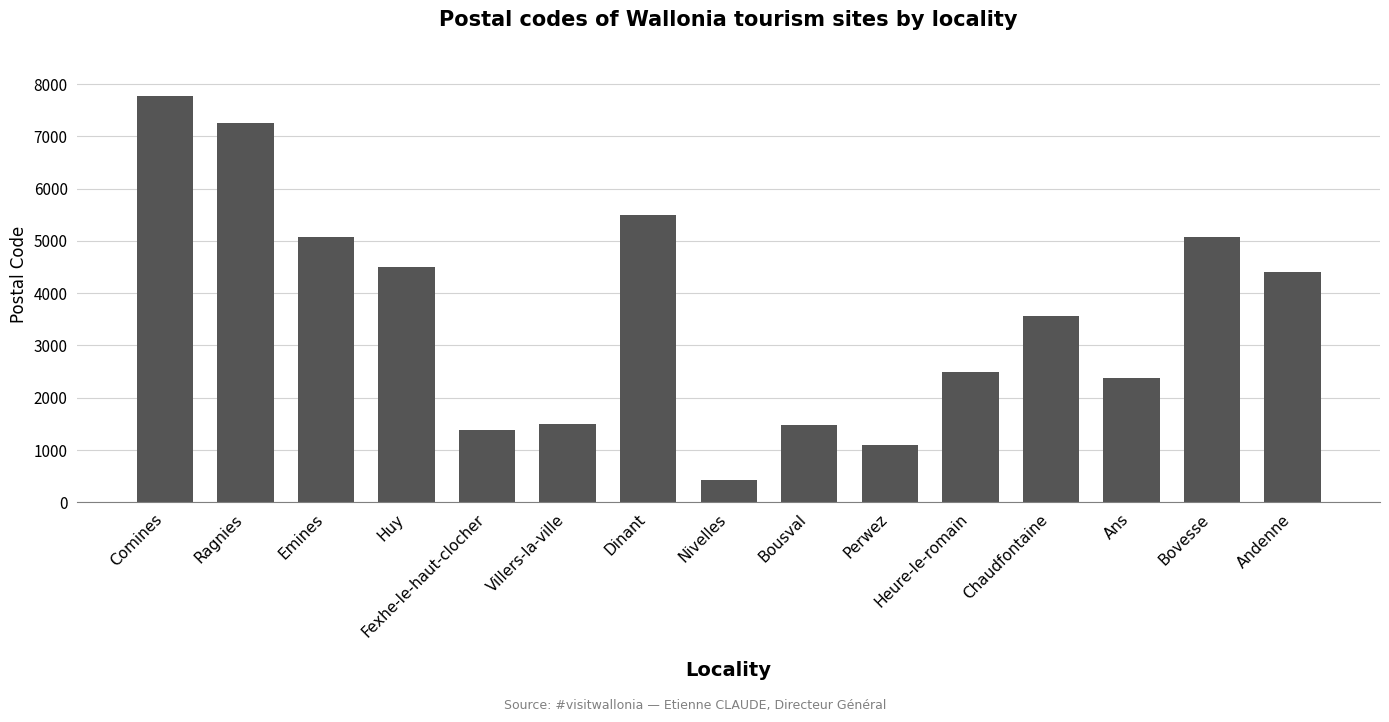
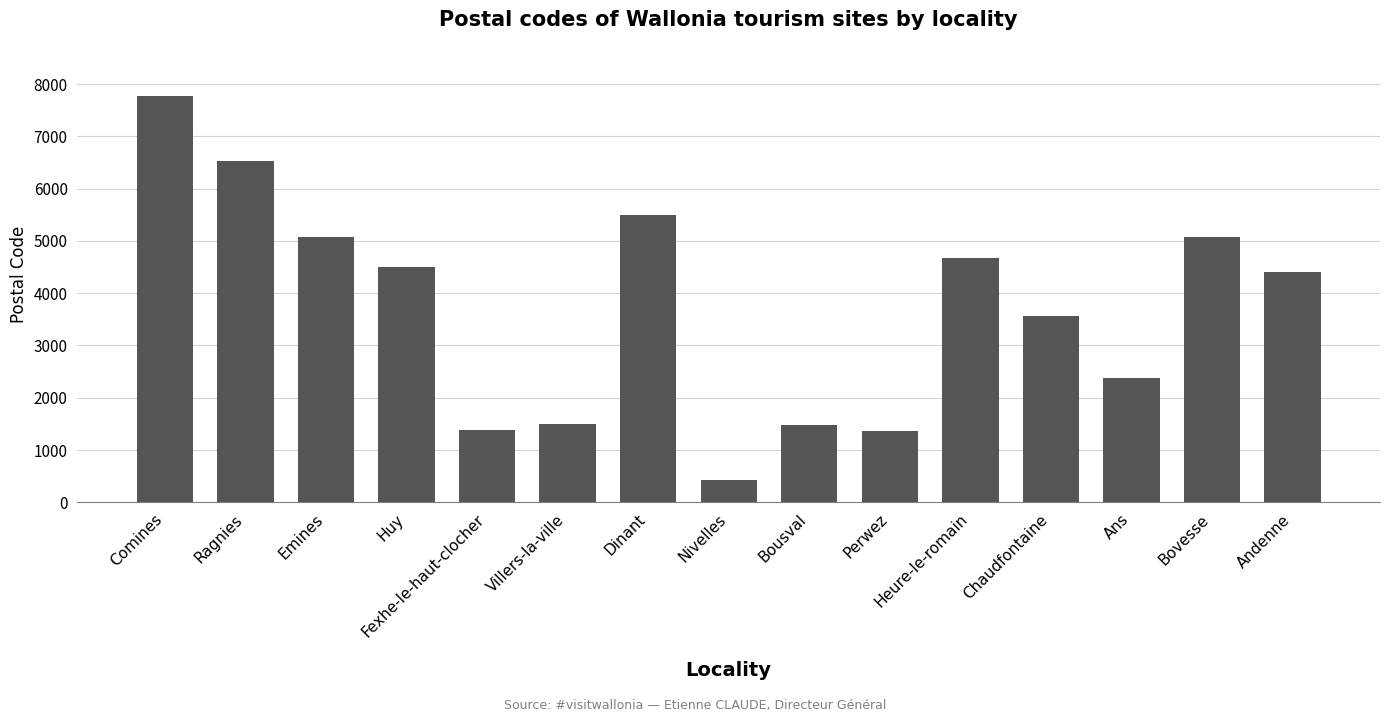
Ragnies: 7300 -> 6500
Perwez: 1100 -> 1400
Heure-le-romain: 2500 -> 4700
